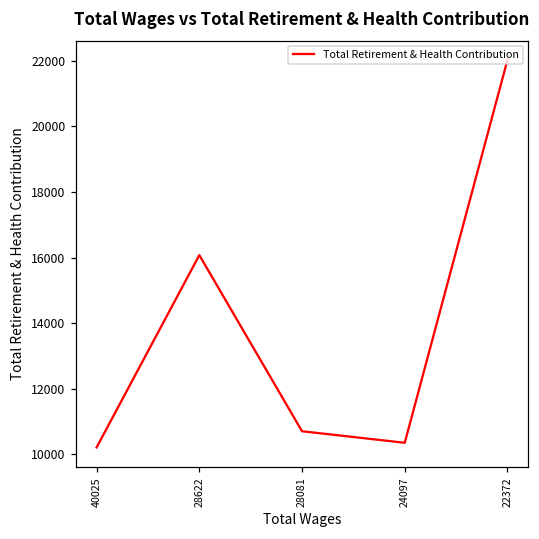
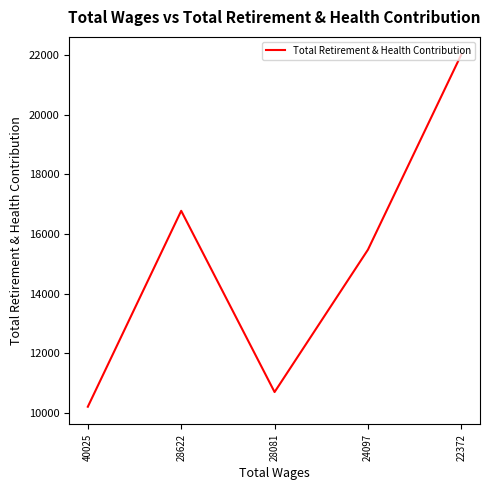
28622: 16100 -> 16800
24097: 10400 -> 15500
